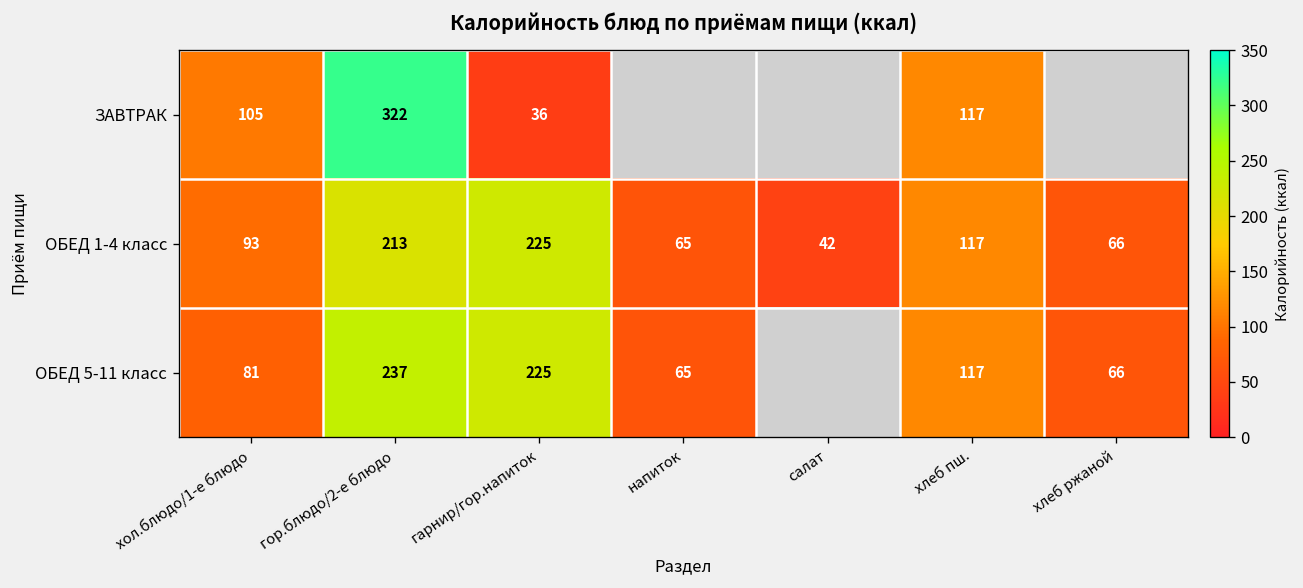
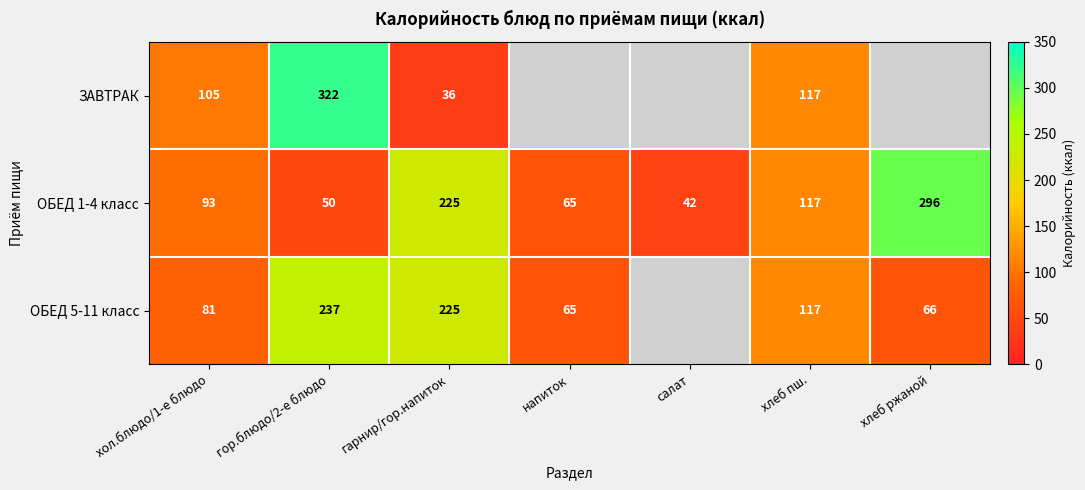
ОБЕД 1-4 класс, гор.блюдо/2-е блюдо: 213 -> 50
ОБЕД 1-4 класс, хлеб ржаной: 66 -> 296
